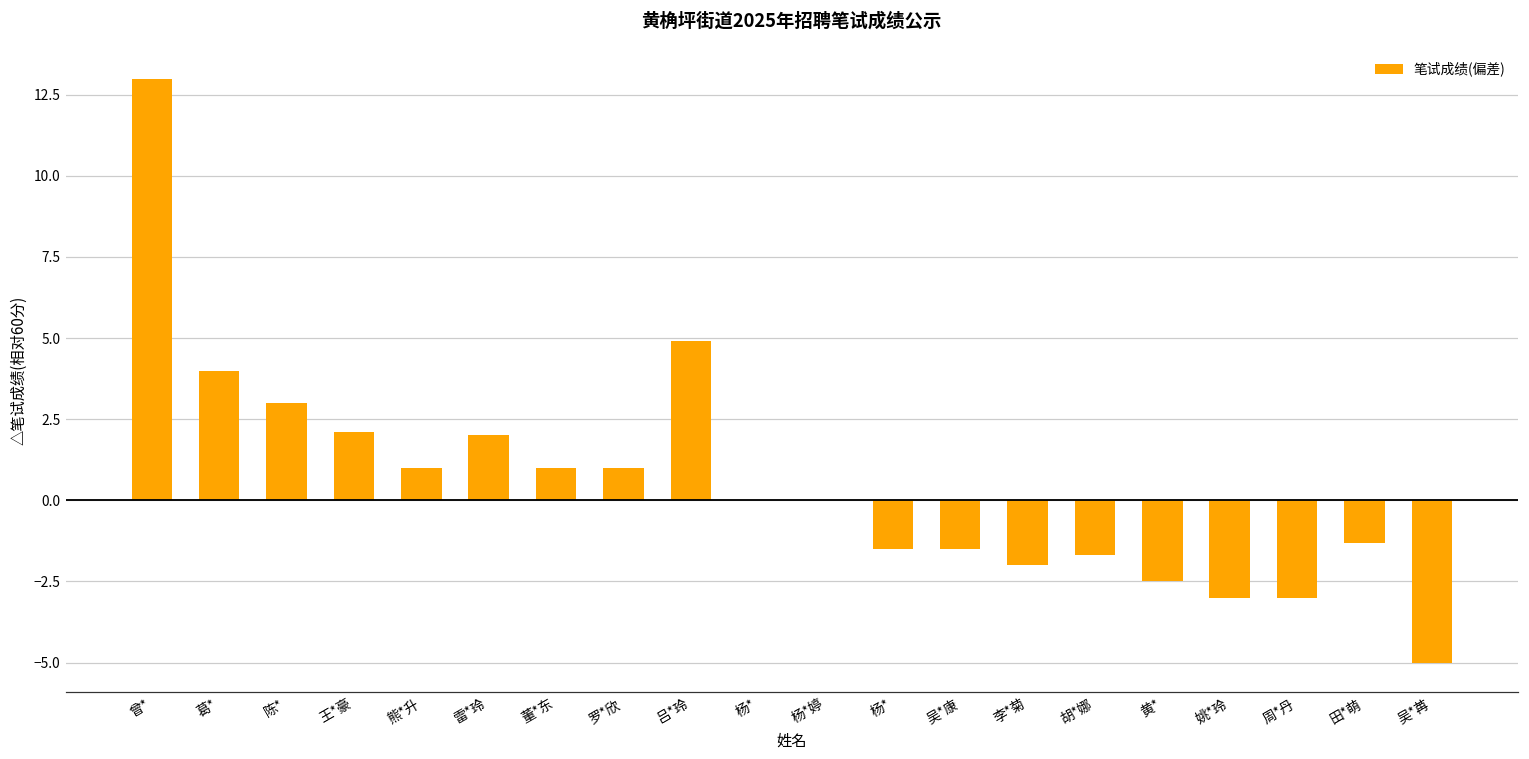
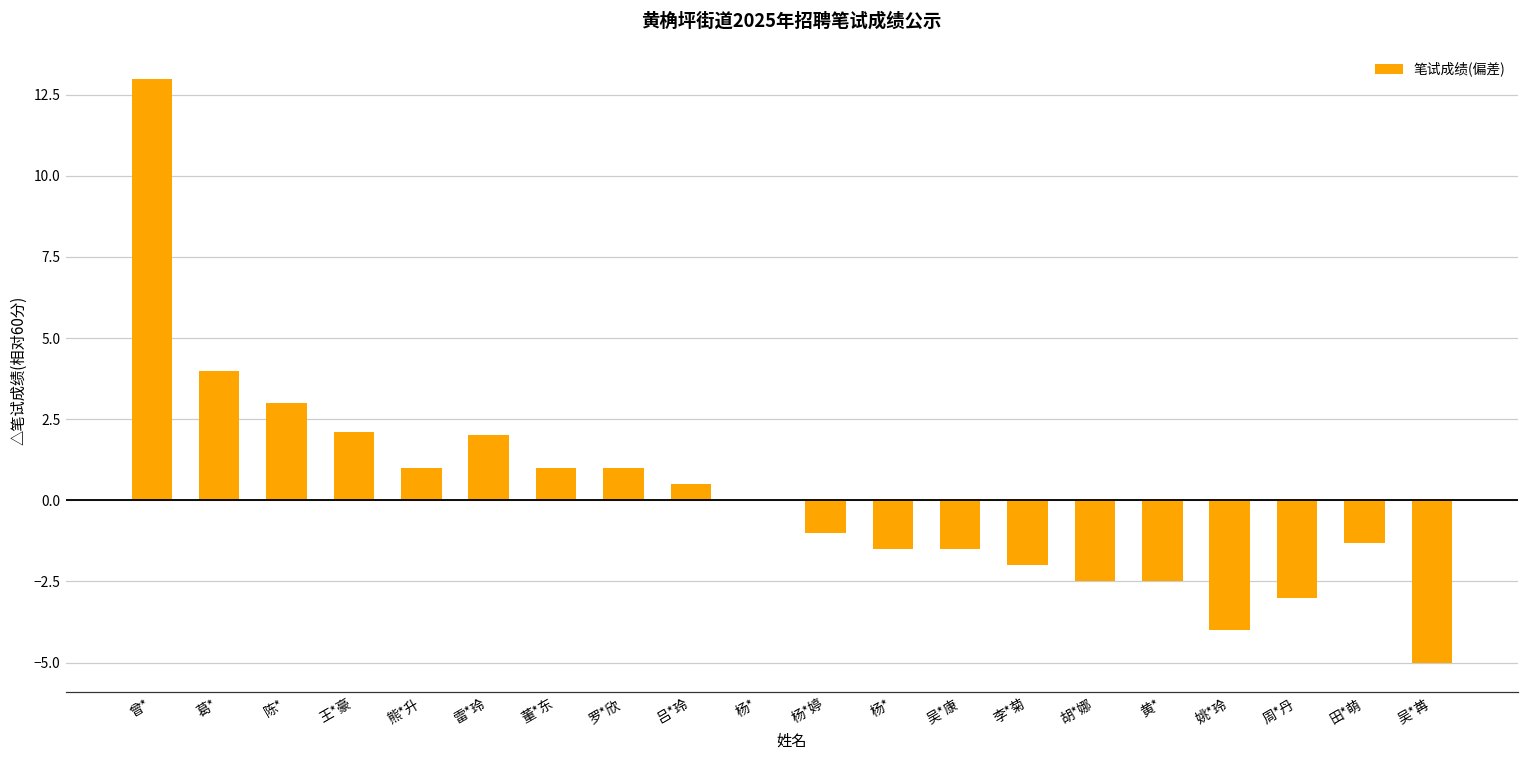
吕*玲: 4.9 -> 0.5
杨*婷: 0.0 -> -1.0
胡*娜: -1.7 -> -2.5
姚*玲: -3.0 -> -4.0
